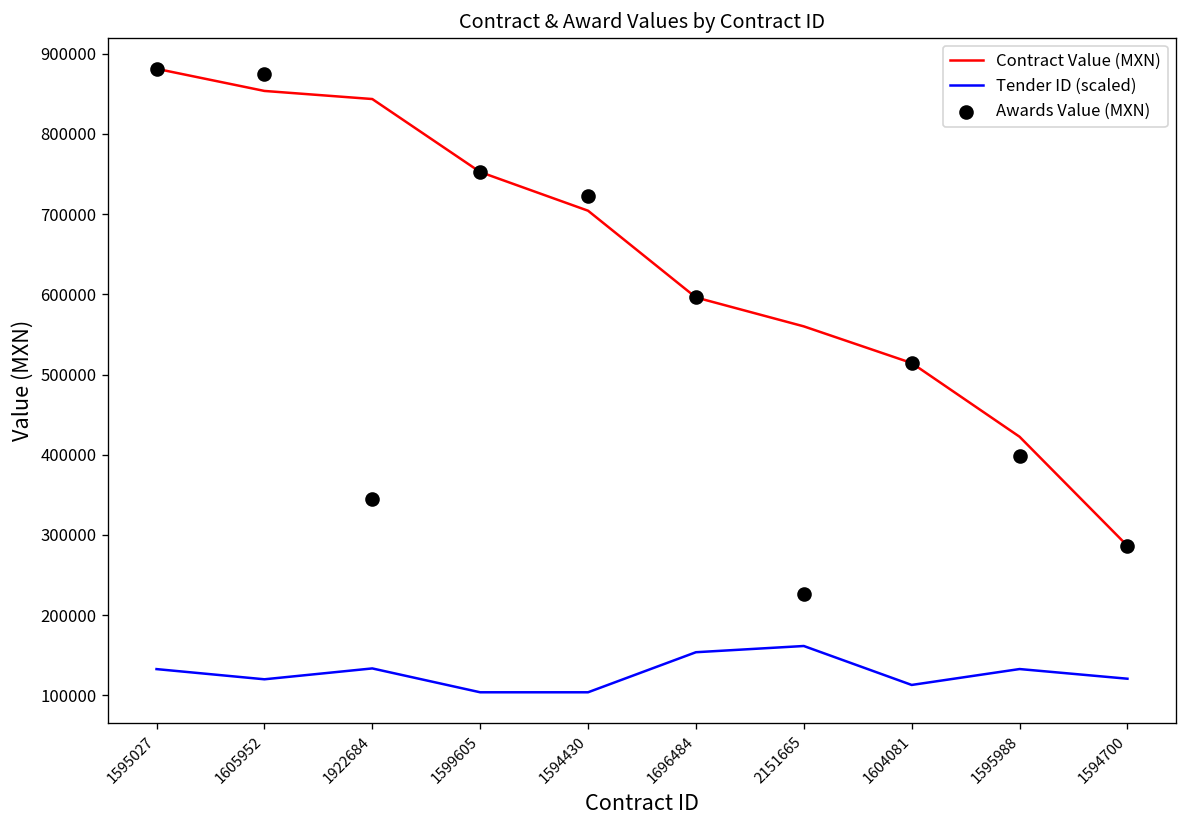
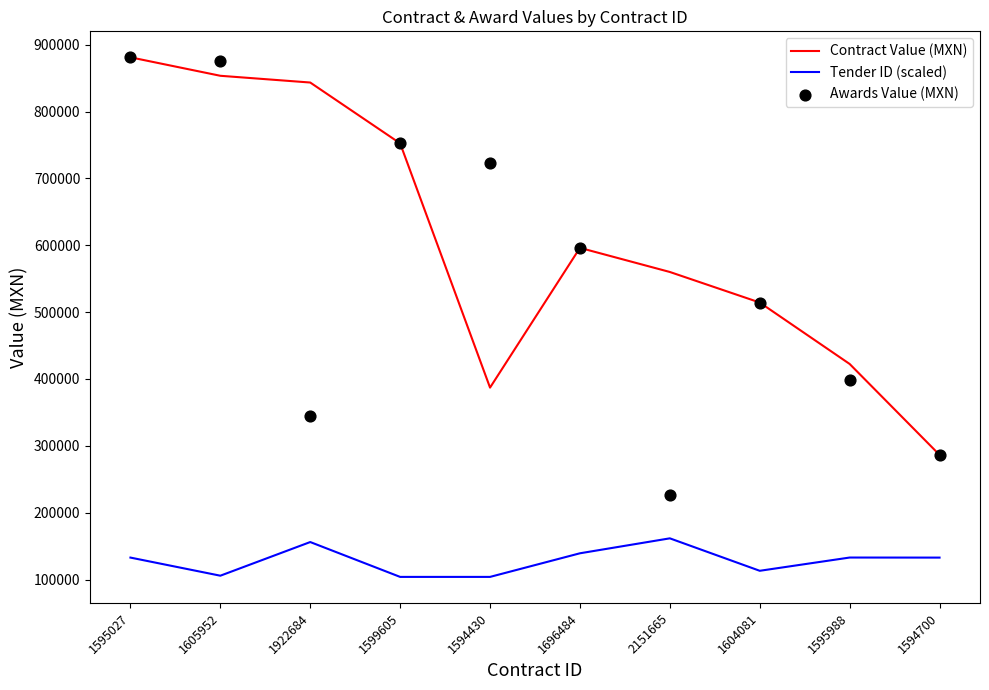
Tender ID (scaled), 1605952: 120000 -> 110000
Tender ID (scaled), 1922684: 130000 -> 160000
Contract Value (MXN), 1594430: 700000 -> 390000
Tender ID (scaled), 1696484: 150000 -> 140000
Tender ID (scaled), 1594700: 120000 -> 130000
